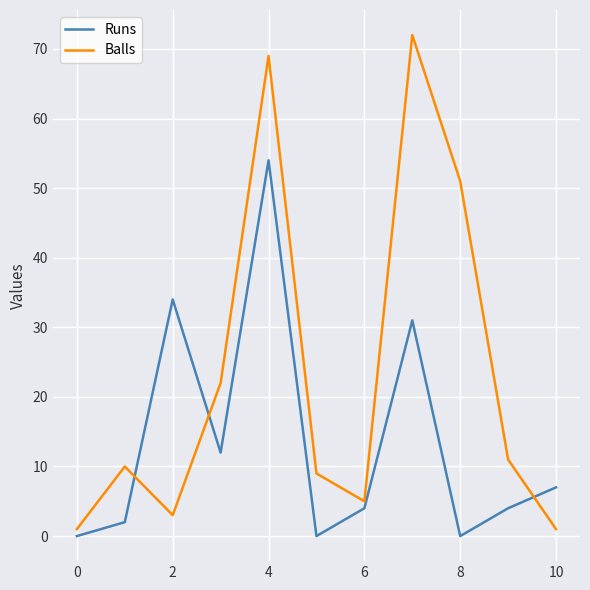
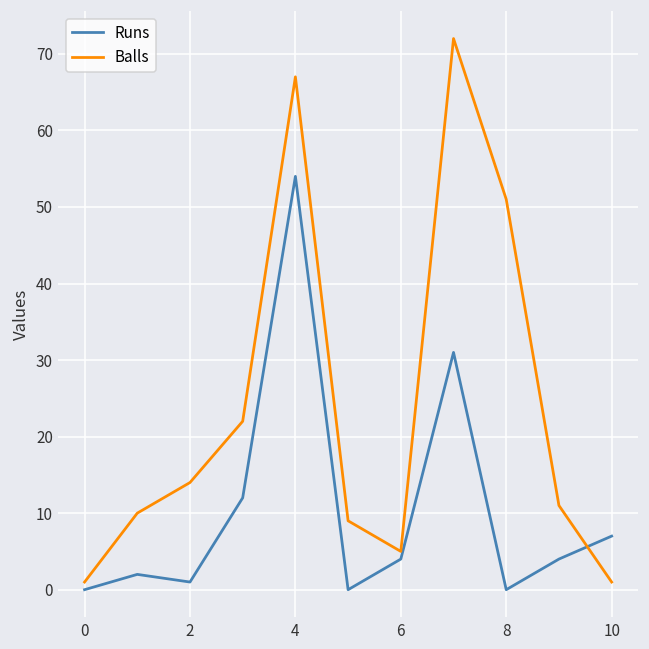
Runs, 2: 34 -> 1
Balls, 2: 3 -> 14
Balls, 4: 69 -> 67
